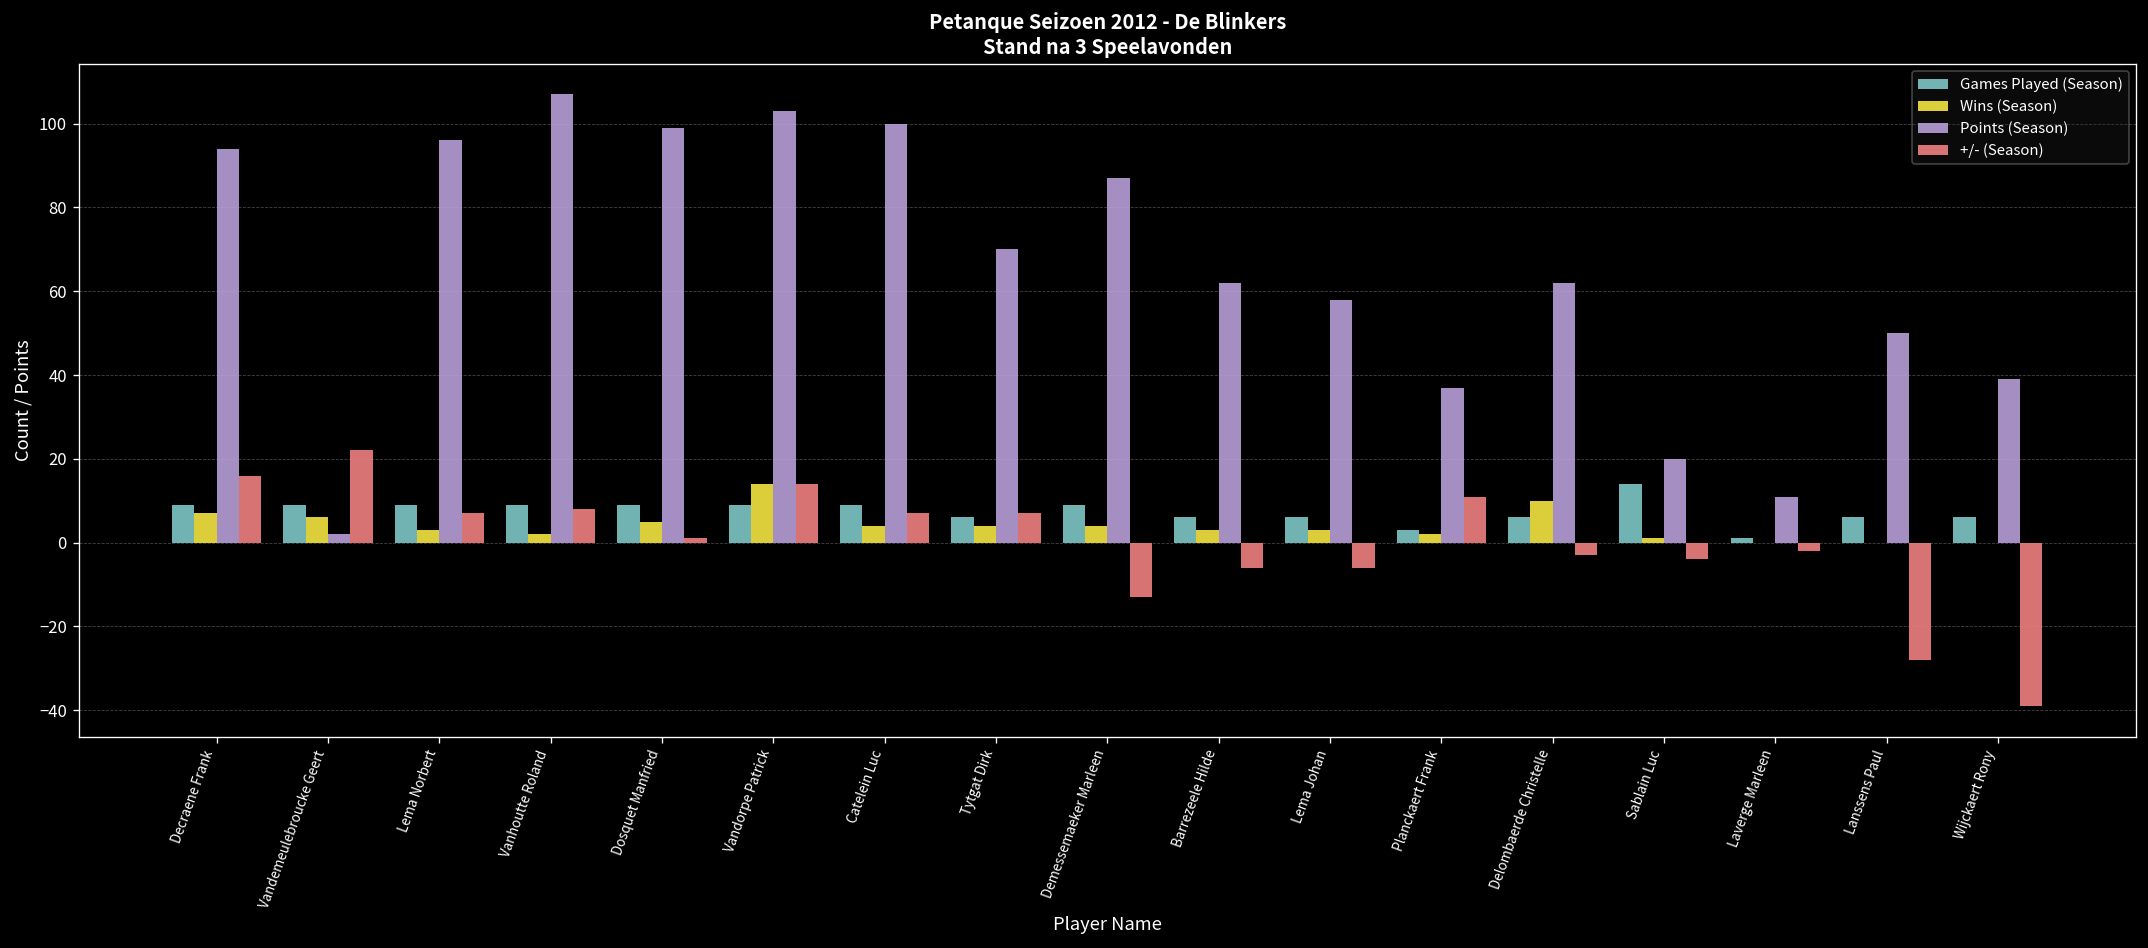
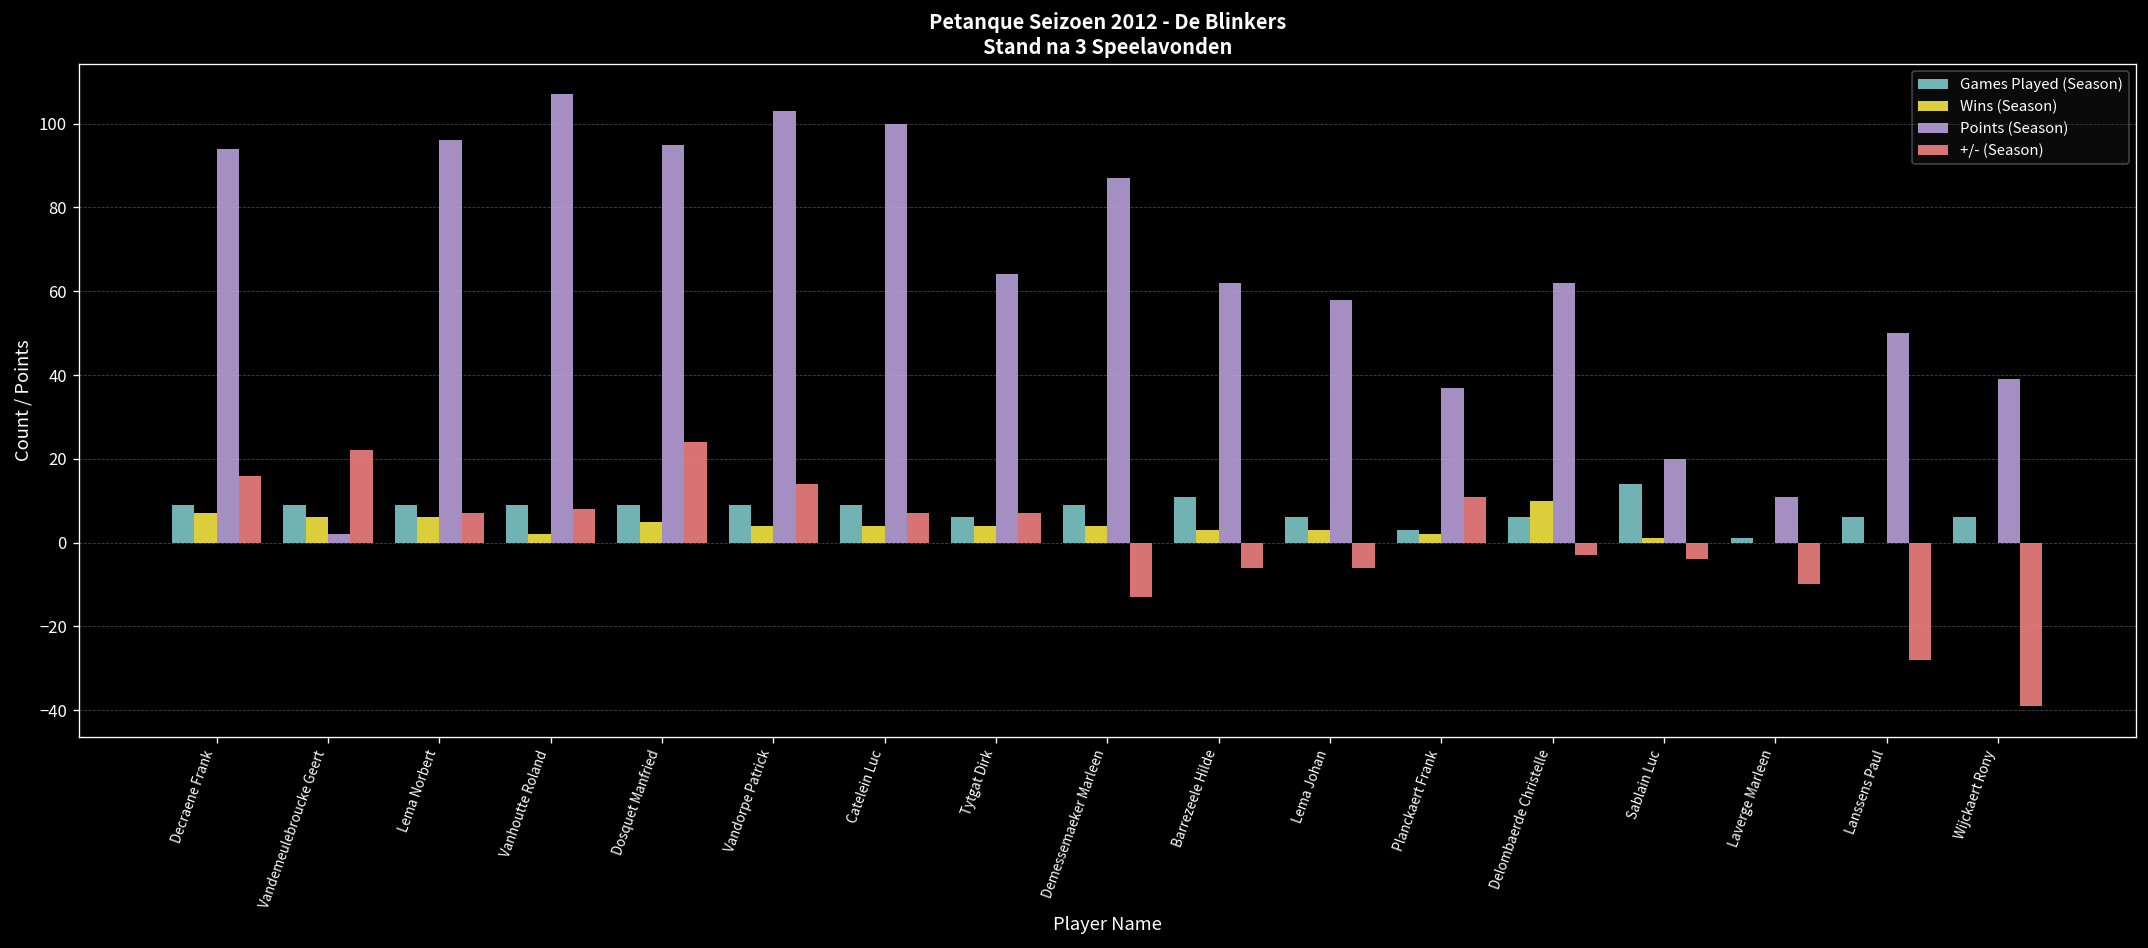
Wins (Season), Lema Norbert: 3 -> 6
Points (Season), Dosquet Manfried: 99 -> 95
+/- (Season), Dosquet Manfried: 1 -> 24
Wins (Season), Vandorpe Patrick: 14 -> 4
Points (Season), Tytgat Dirk: 70 -> 64
Games Played (Season), Barrezeele Hilde: 6 -> 11
+/- (Season), Laverge Marleen: -2 -> -10
